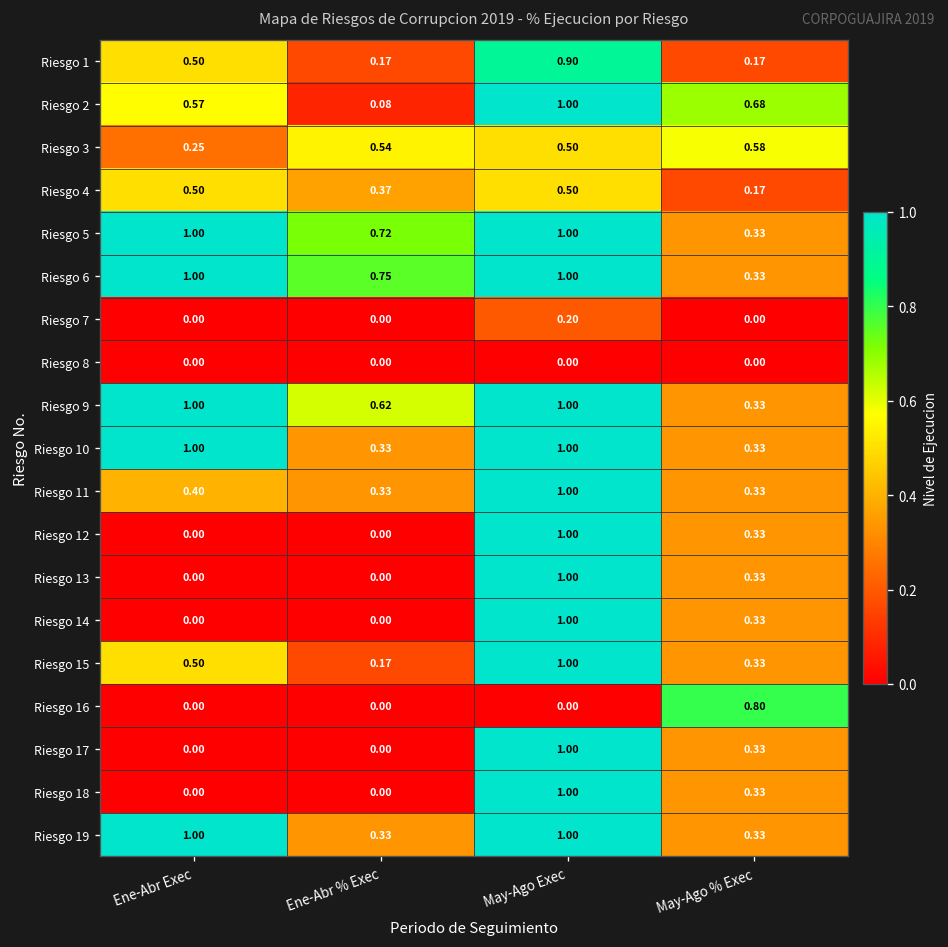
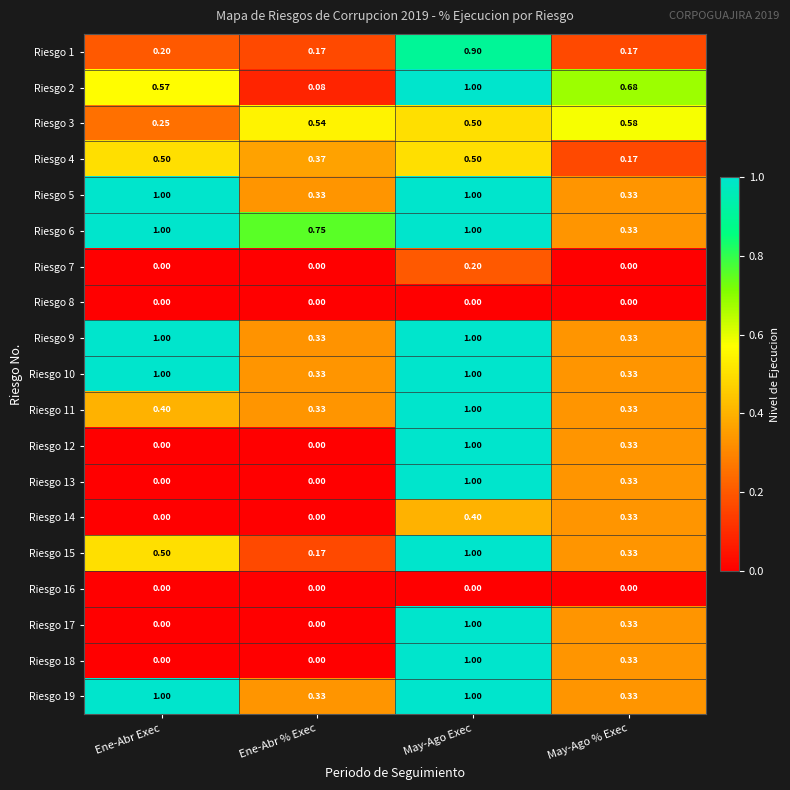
Riesgo 1, Ene-Abr Exec: 0.50 -> 0.20
Riesgo 5, Ene-Abr % Exec: 0.72 -> 0.33
Riesgo 9, Ene-Abr % Exec: 0.62 -> 0.33
Riesgo 14, May-Ago Exec: 1.00 -> 0.40
Riesgo 16, May-Ago % Exec: 0.80 -> 0.00
